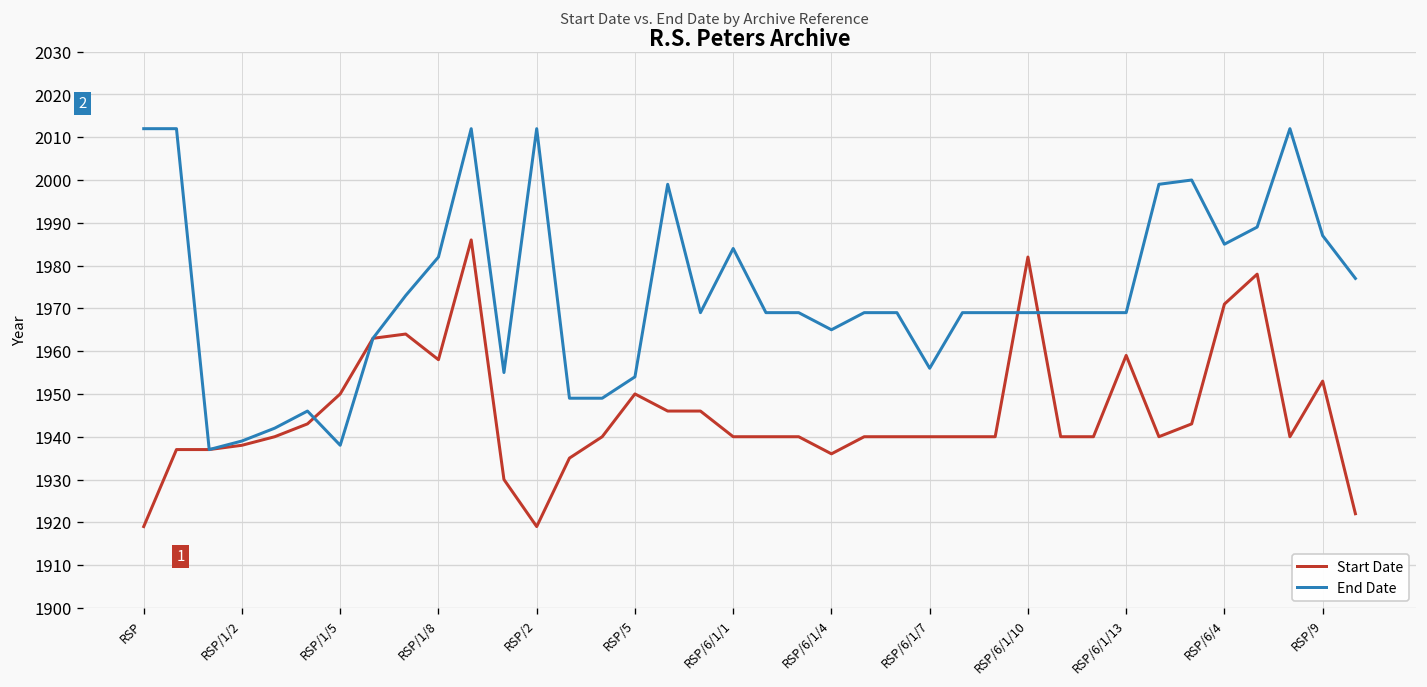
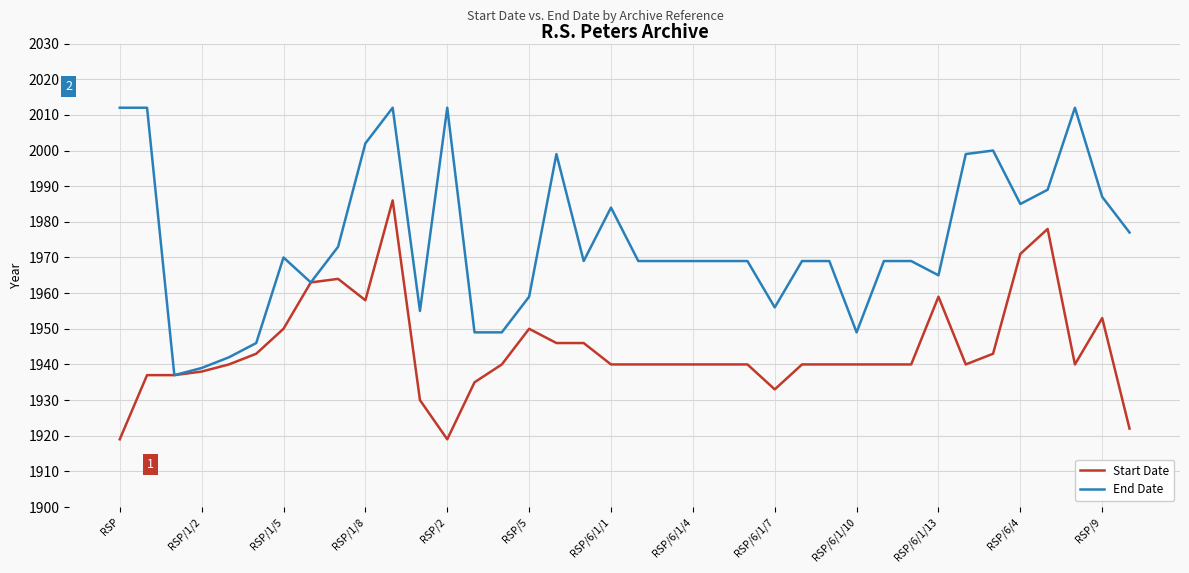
End Date, RSP/1/5: 1938 -> 1970
End Date, RSP/1/8: 1982 -> 2002
End Date, RSP/5: 1954 -> 1959
Start Date, RSP/6/1/4: 1936 -> 1940
End Date, RSP/6/1/4: 1965 -> 1969
Start Date, RSP/6/1/7: 1940 -> 1933
Start Date, RSP/6/1/10: 1982 -> 1940
End Date, RSP/6/1/10: 1969 -> 1949
End Date, RSP/6/1/13: 1969 -> 1965
